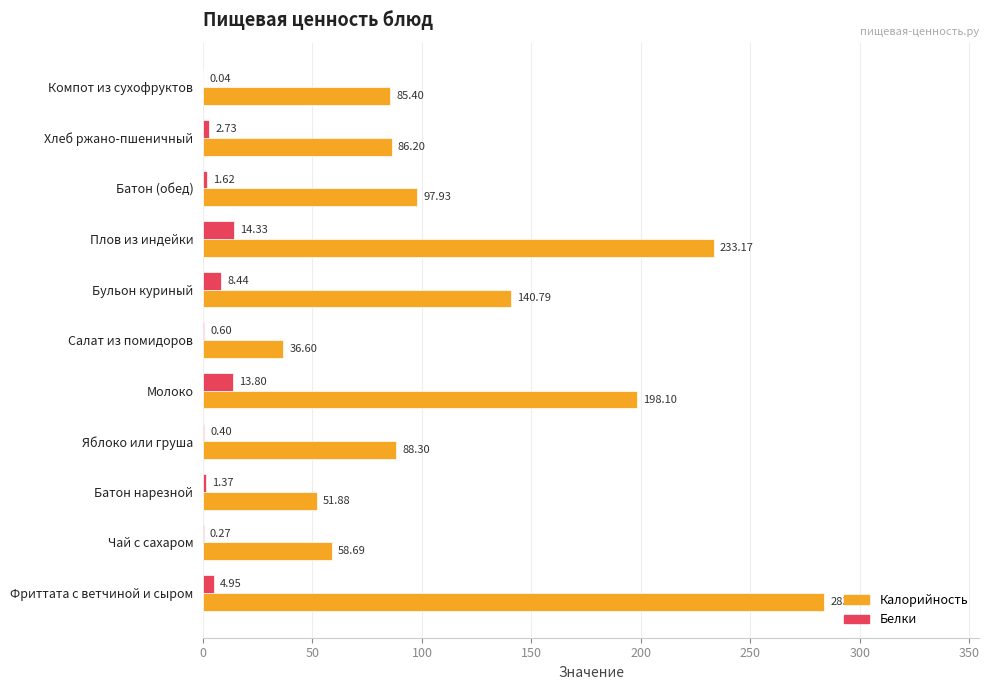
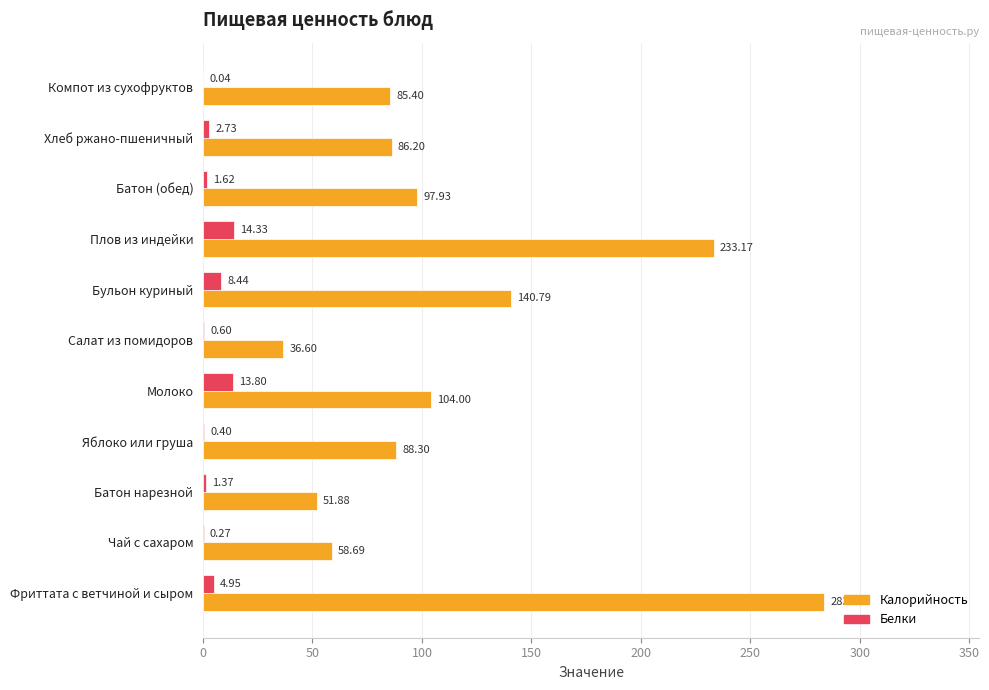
Калорийность, Молоко: 198.10 -> 104.00
